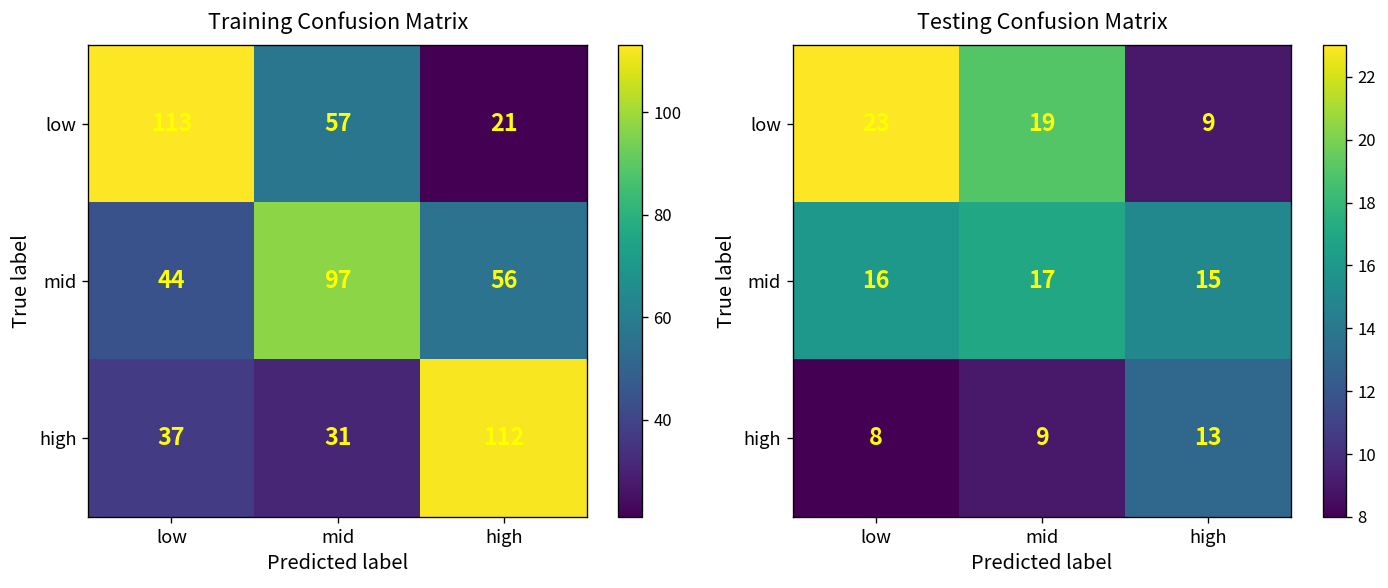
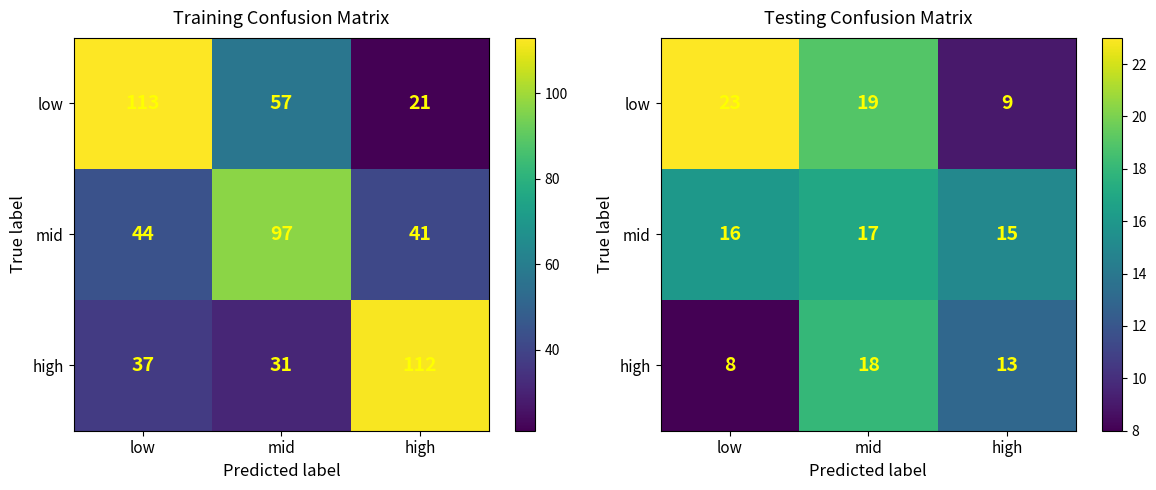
Training Confusion Matrix, mid, high: 56 -> 41
Testing Confusion Matrix, high, mid: 9 -> 18
